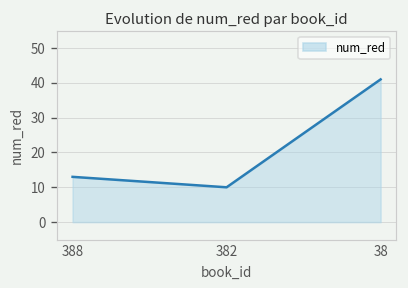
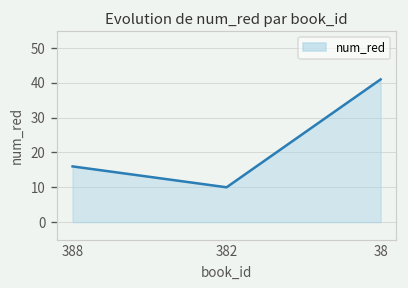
388: 13 -> 16
